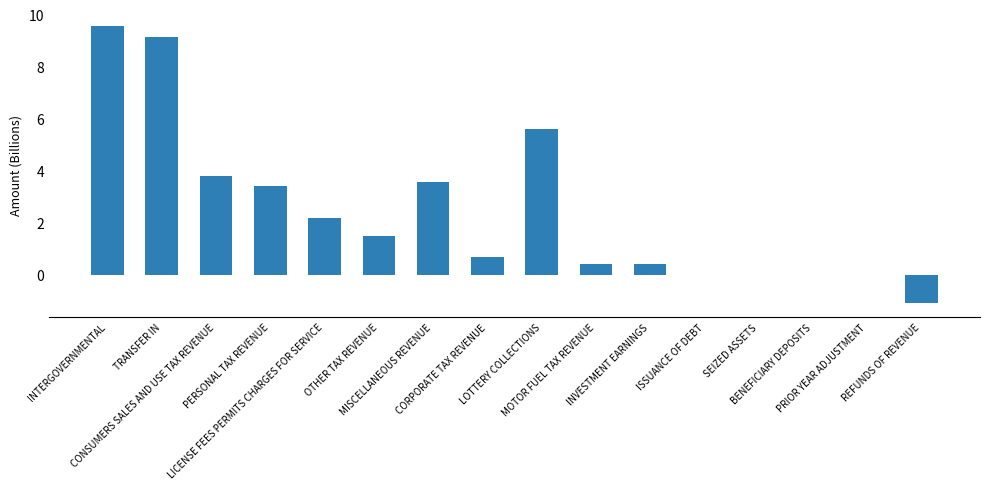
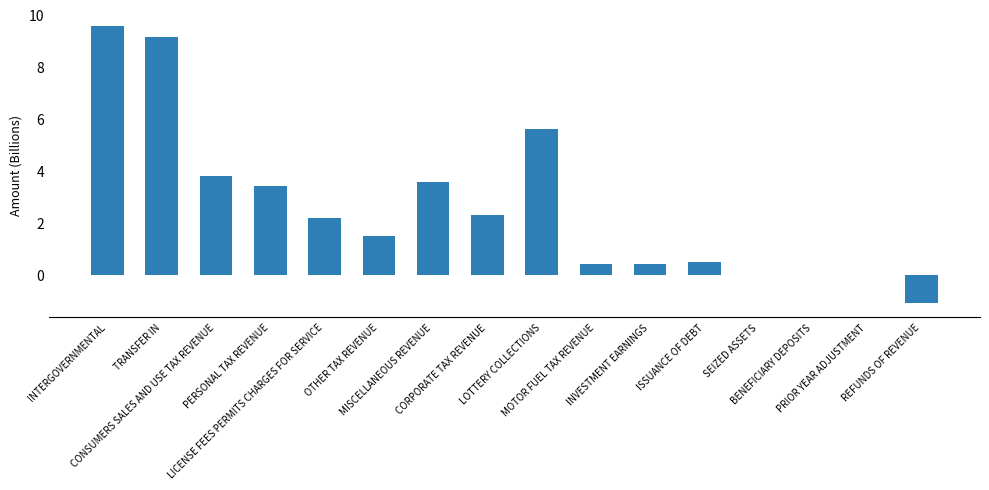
CORPORATE TAX REVENUE: 0.7 -> 2.3
ISSUANCE OF DEBT: 0.0 -> 0.5
